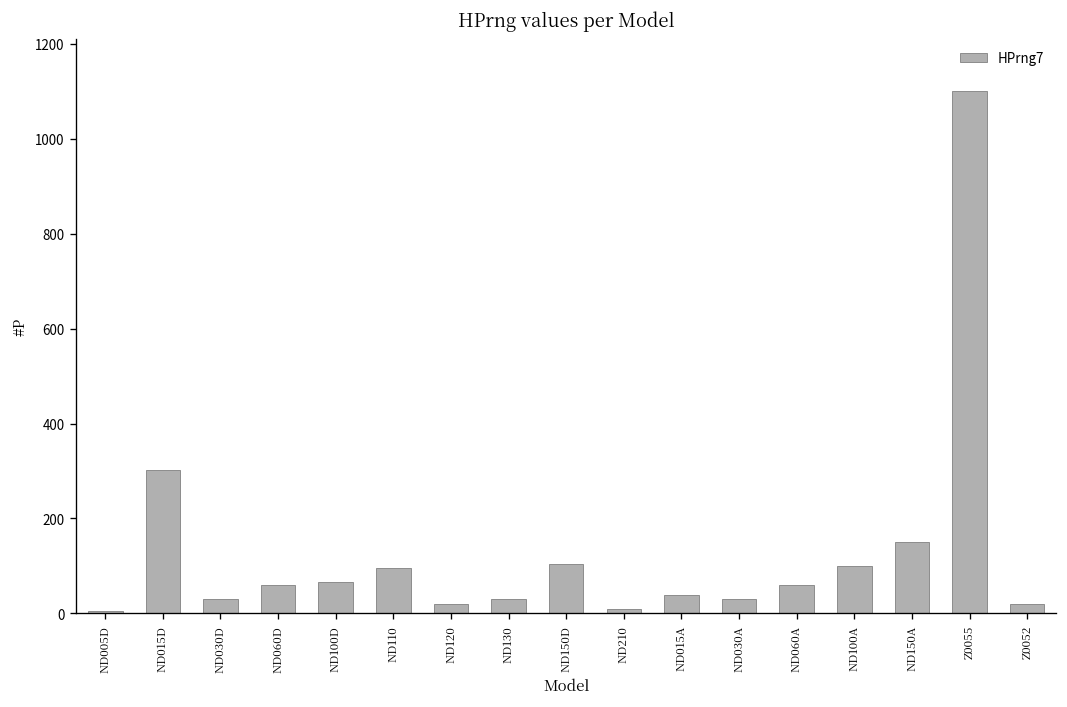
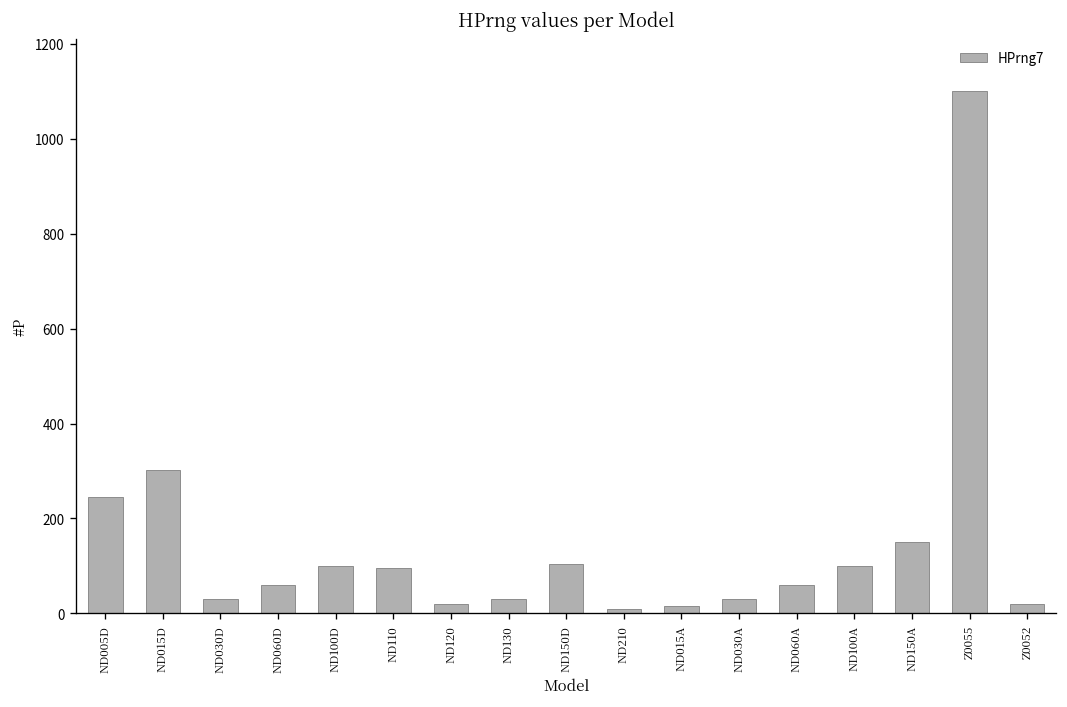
ND005D: 10 -> 250
ND100D: 70 -> 100
ND015A: 40 -> 20
